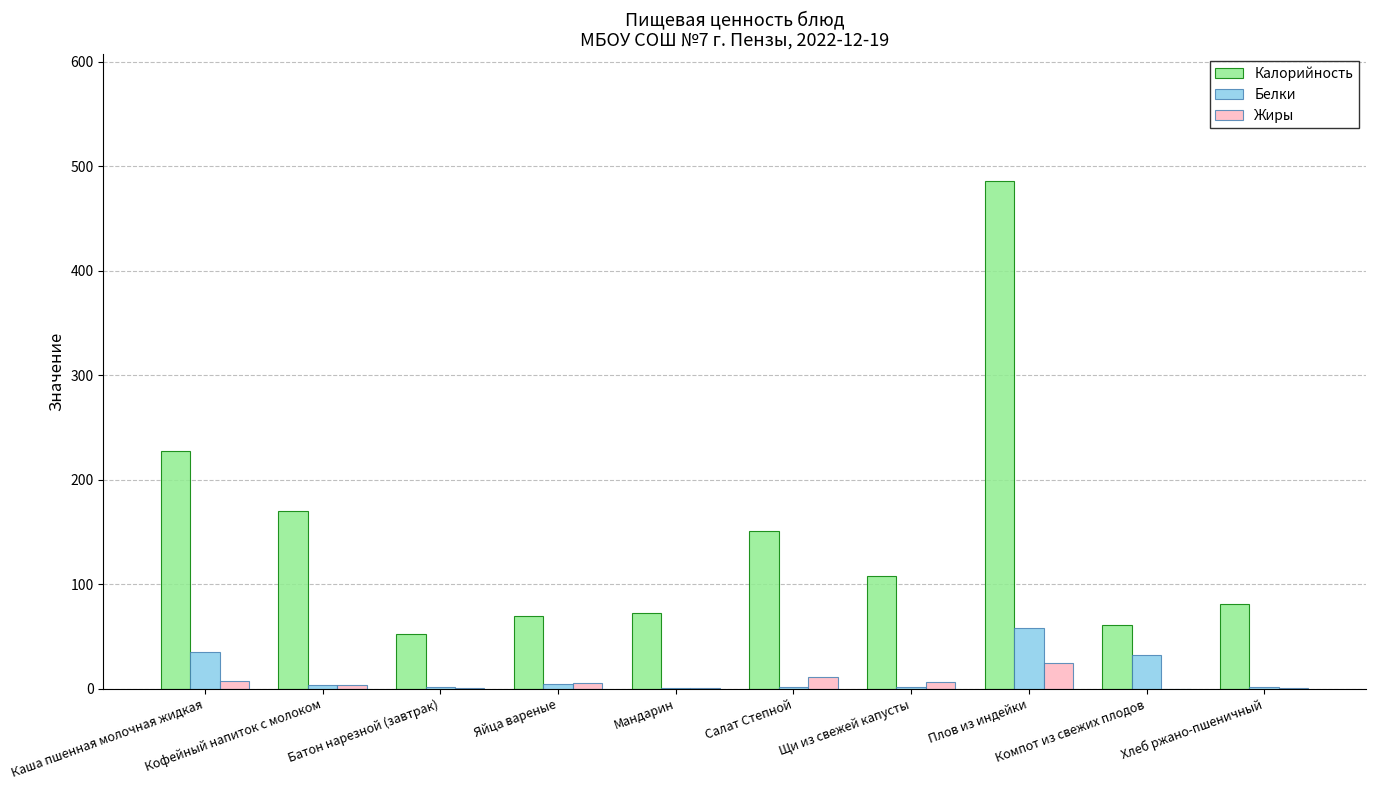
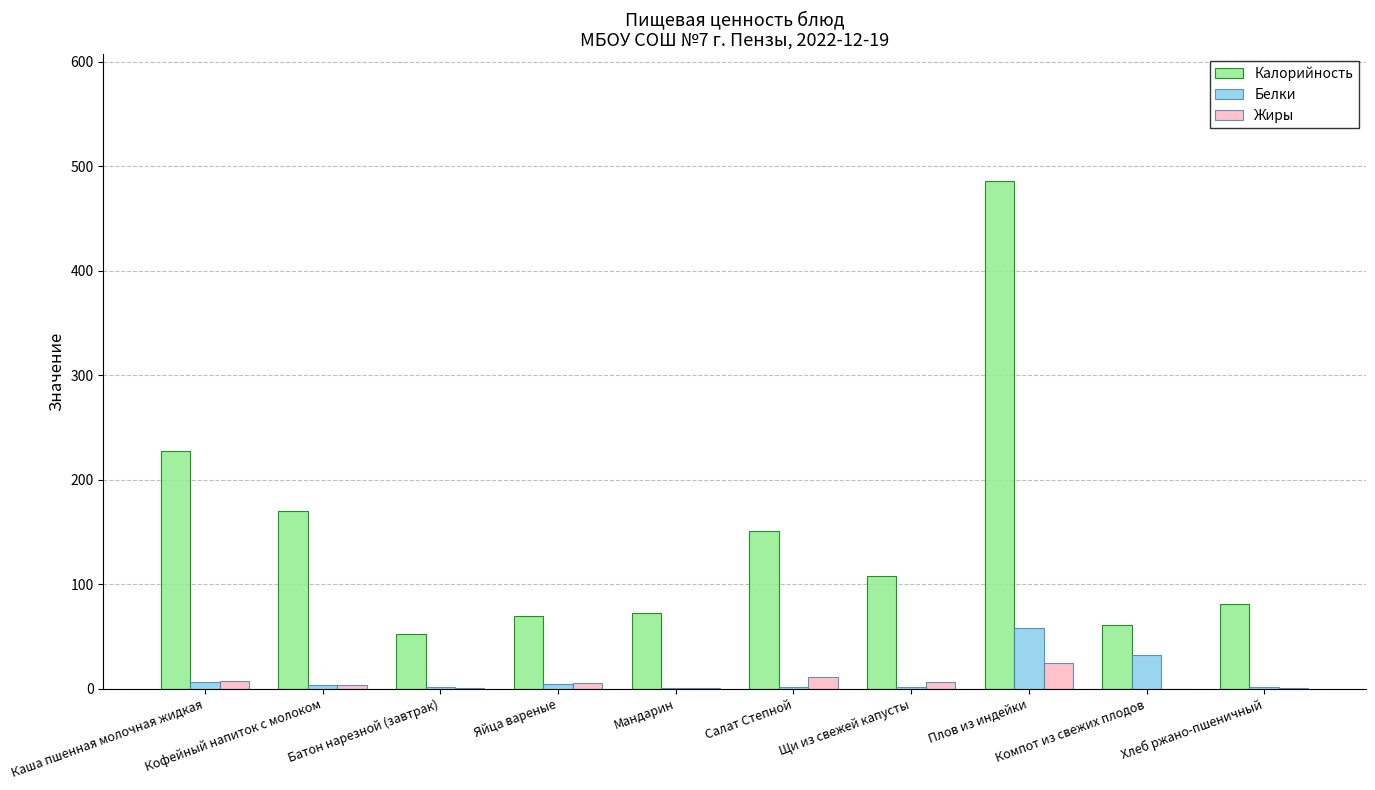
Белки, Каша пшенная молочная жидкая: 35 -> 6
